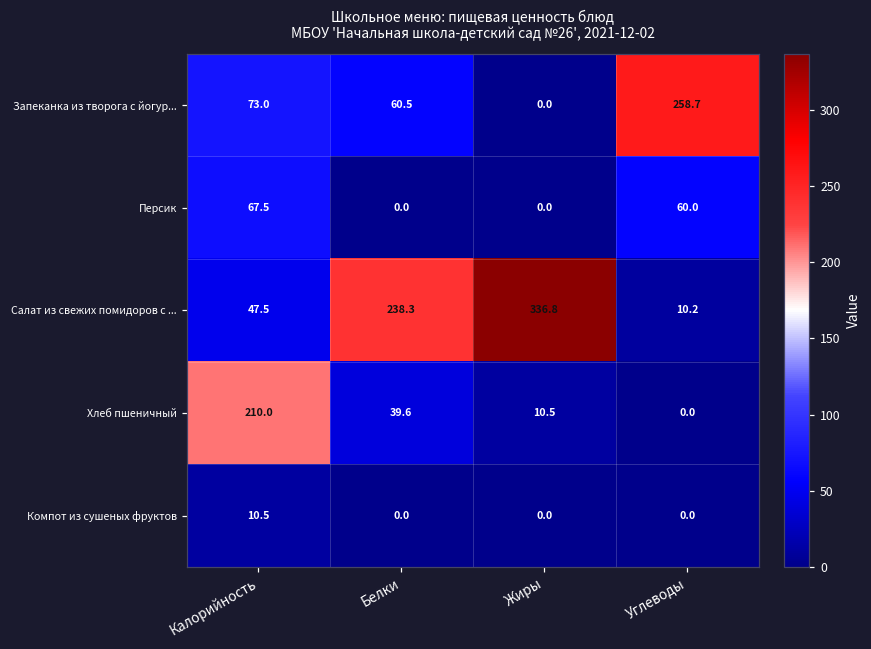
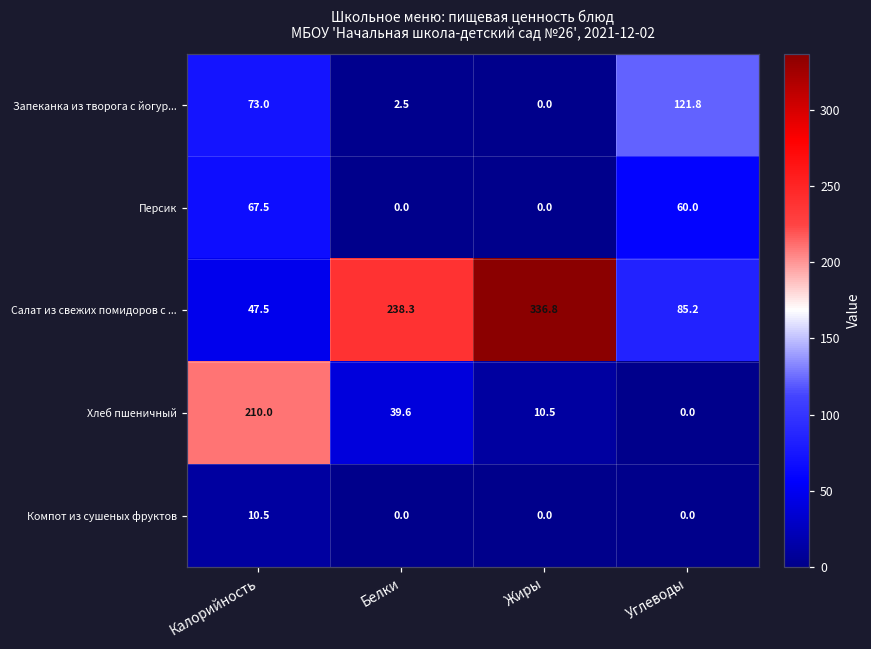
Запеканка из творога с йогур..., Белки: 60.5 -> 2.5
Запеканка из творога с йогур..., Углеводы: 258.7 -> 121.8
Салат из свежих помидоров с ..., Углеводы: 10.2 -> 85.2
